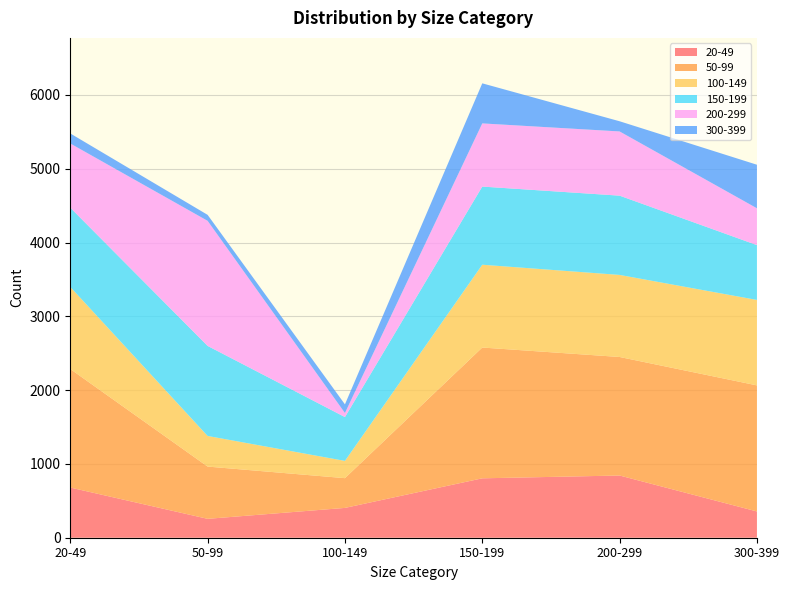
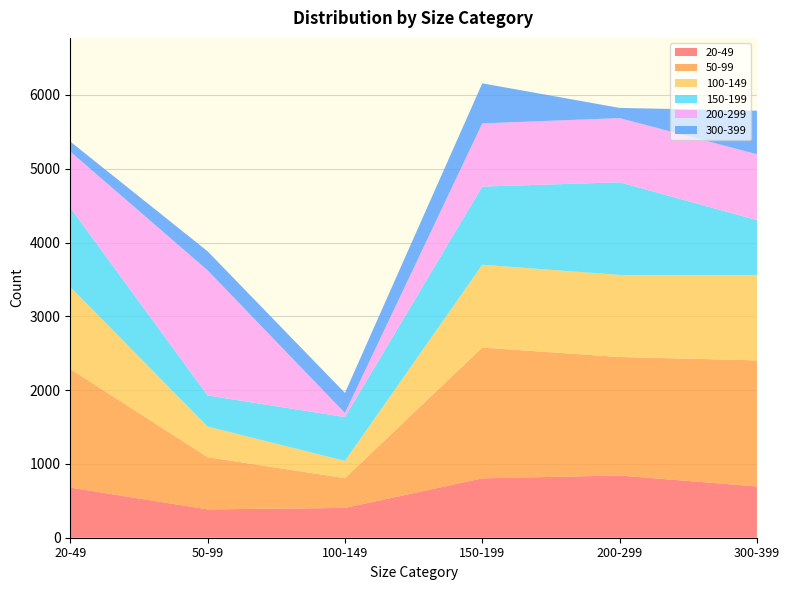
200-299, 20-49: 900 -> 800
20-49, 50-99: 300 -> 400
150-199, 50-99: 1200 -> 400
300-399, 50-99: 100 -> 300
300-399, 100-149: 100 -> 300
150-199, 200-299: 1100 -> 1300
20-49, 300-399: 400 -> 700
200-299, 300-399: 500 -> 900
